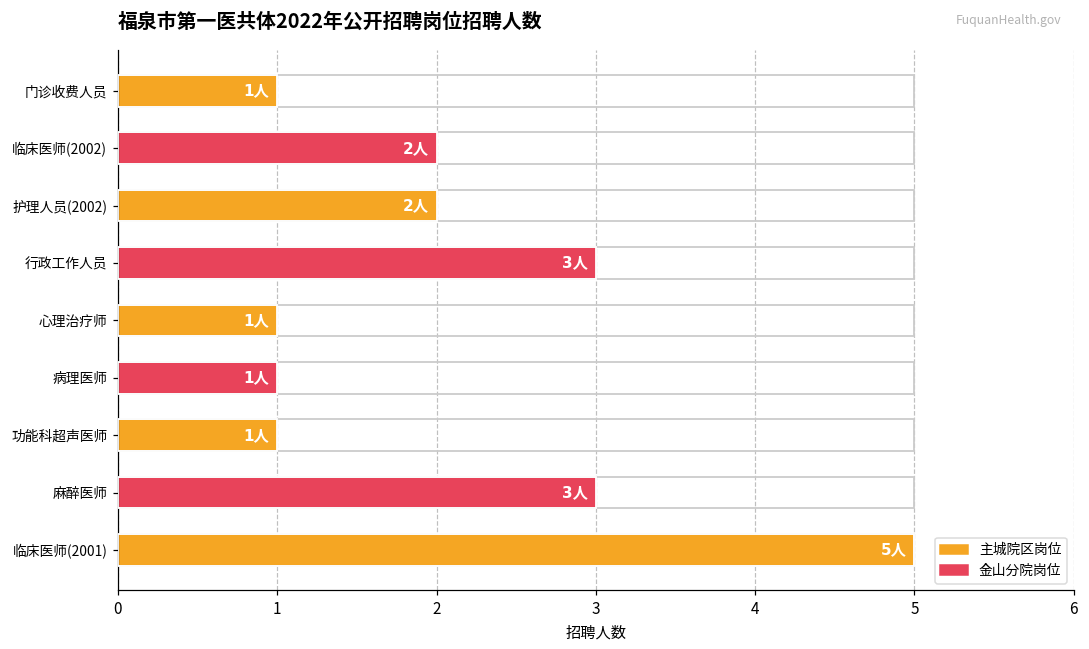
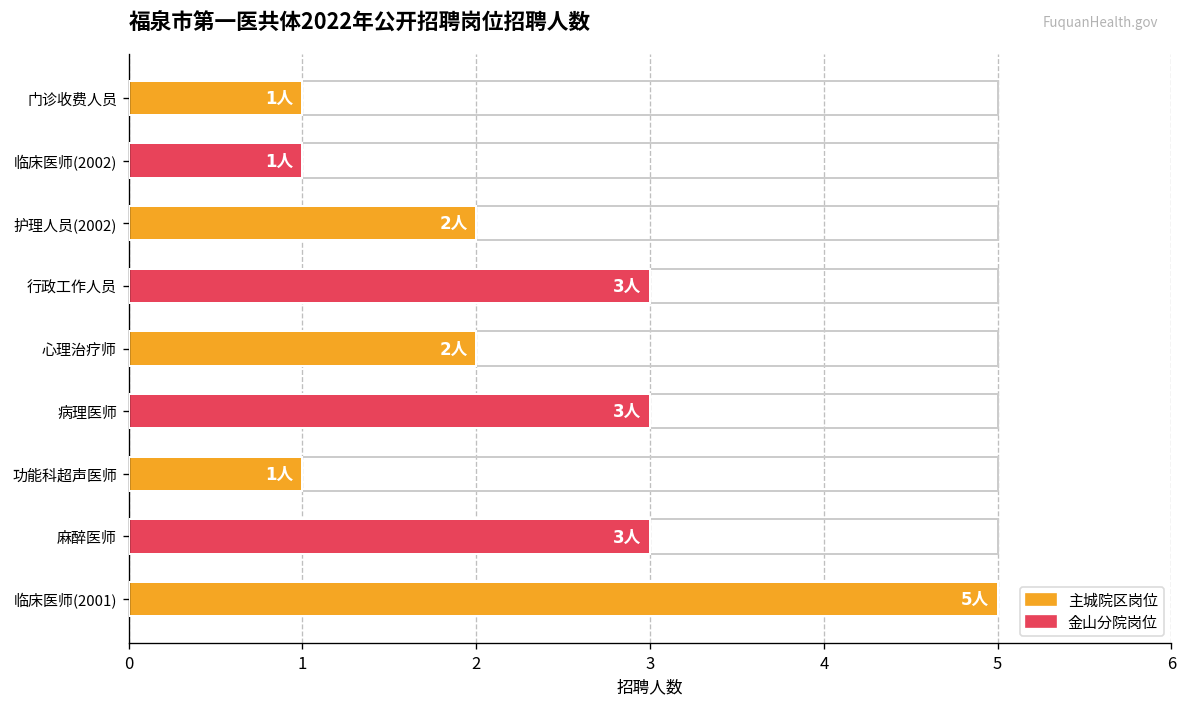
临床医师(2002): 2人 -> 1人
心理治疗师: 1人 -> 2人
病理医师: 1人 -> 3人
